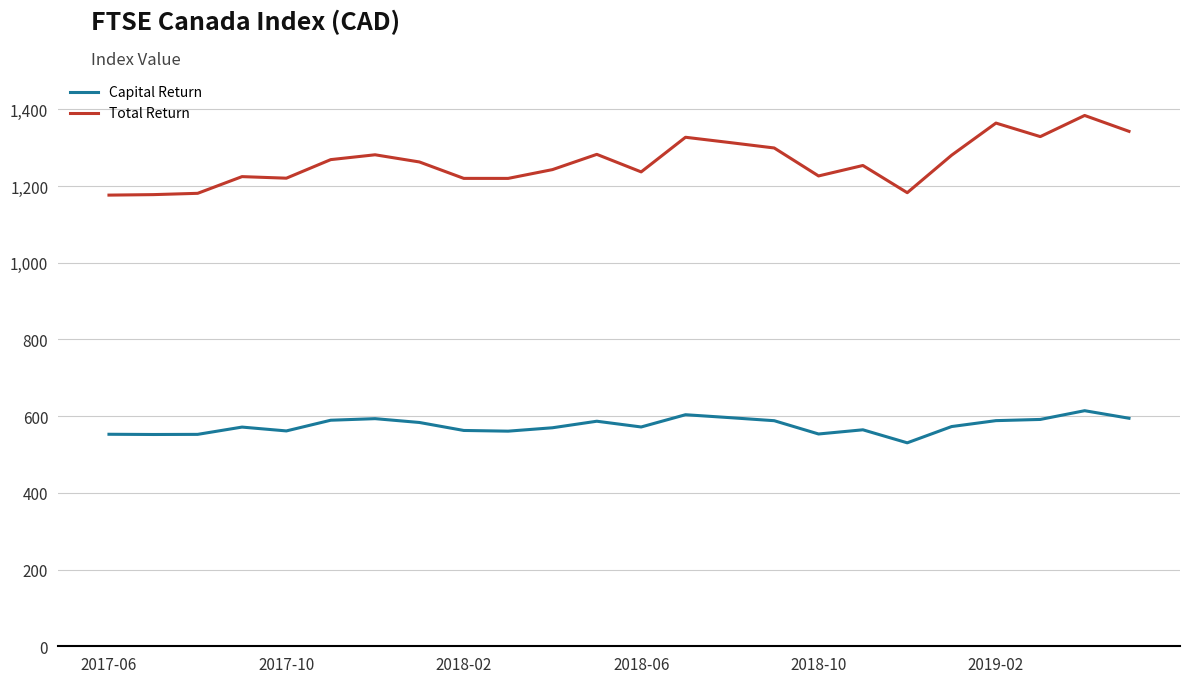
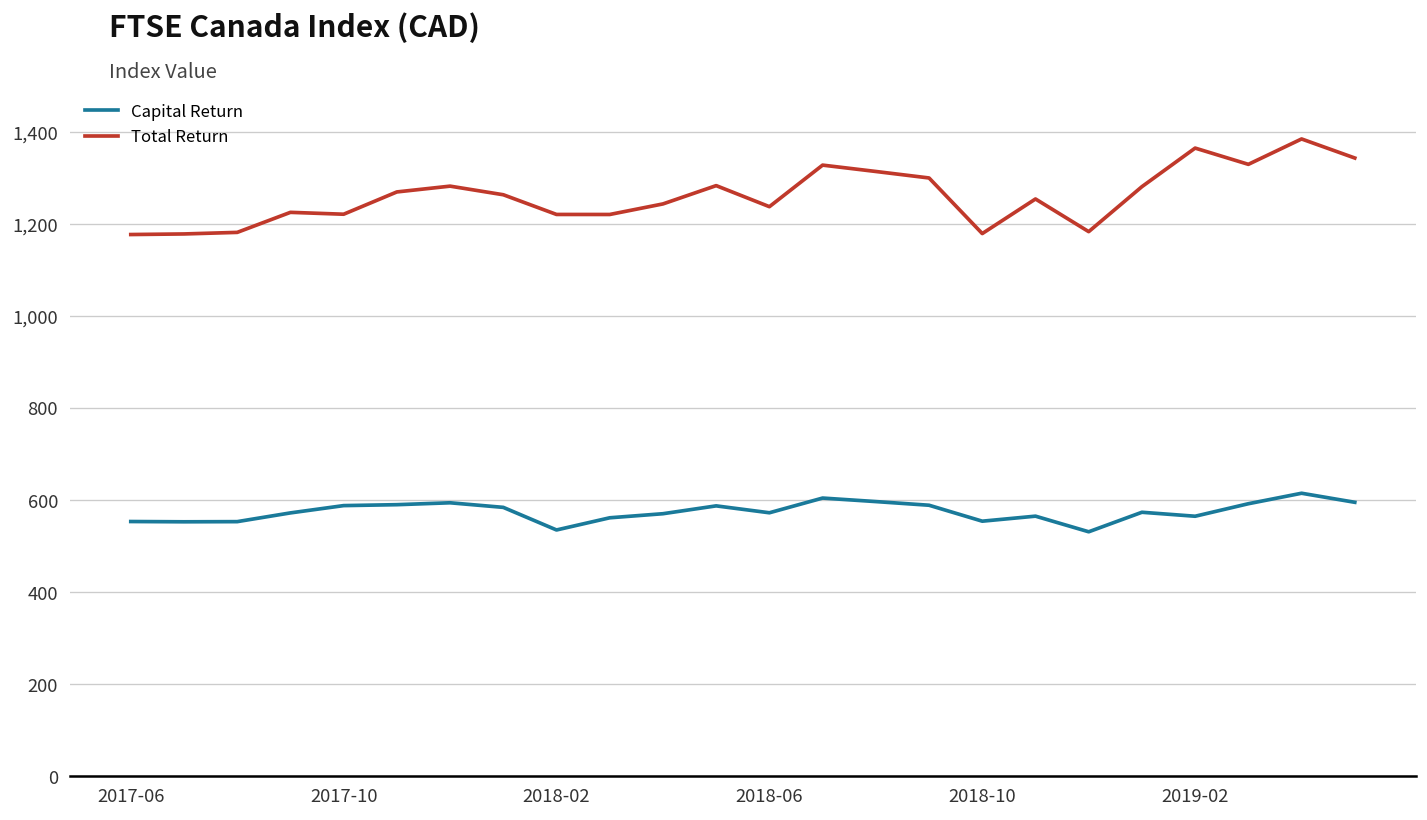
Capital Return, 2017-10: 560 -> 590
Capital Return, 2018-02: 560 -> 530
Total Return, 2018-10: 1,230 -> 1,180
Capital Return, 2019-02: 590 -> 560
